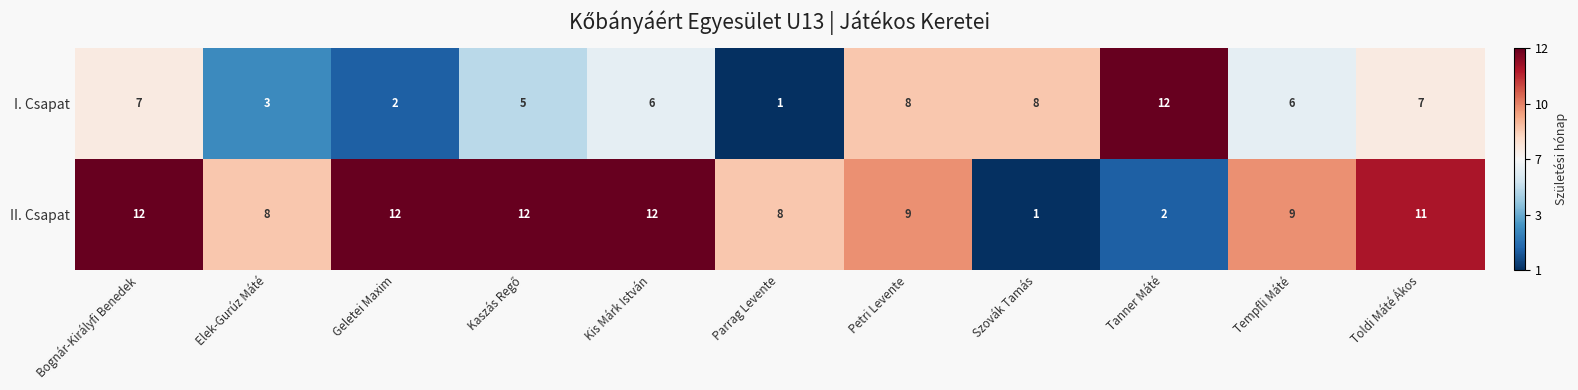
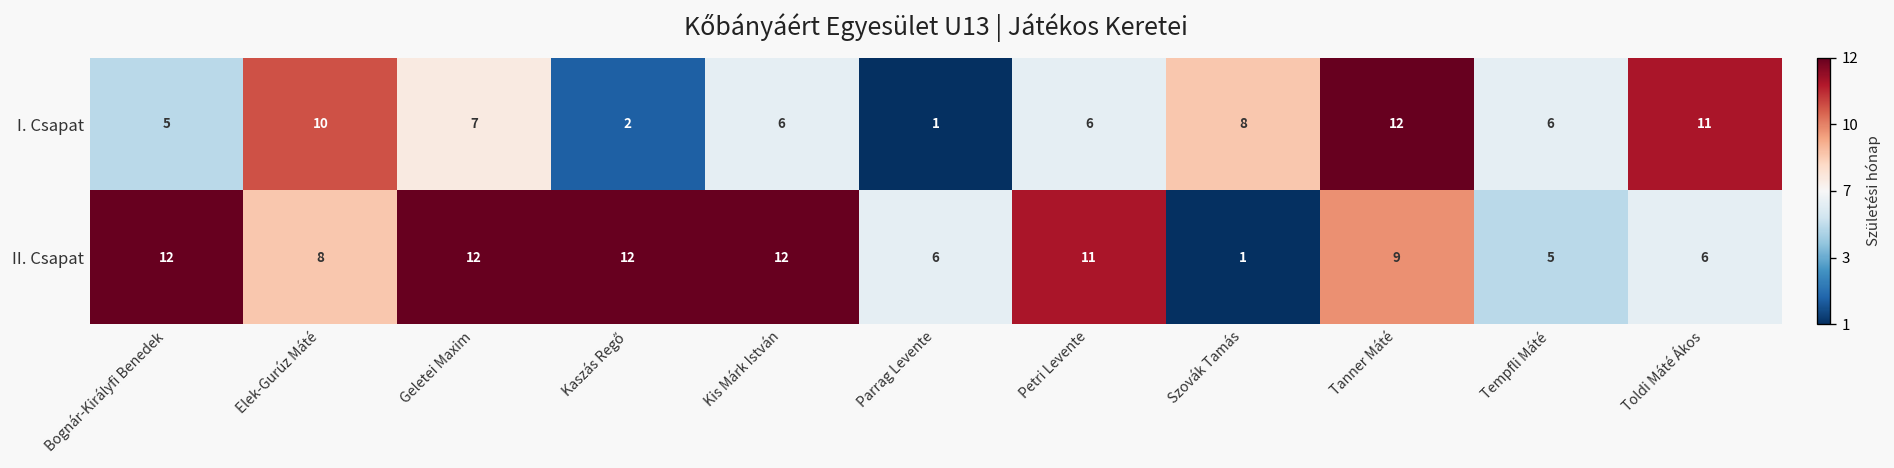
I. Csapat, Bognár-Királyfi Benedek: 7 -> 5
I. Csapat, Elek-Gurúz Máté: 3 -> 10
I. Csapat, Geletei Maxim: 2 -> 7
I. Csapat, Kaszás Regő: 5 -> 2
I. Csapat, Petri Levente: 8 -> 6
I. Csapat, Toldi Máté Ákos: 7 -> 11
II. Csapat, Parrag Levente: 8 -> 6
II. Csapat, Petri Levente: 9 -> 11
II. Csapat, Tanner Máté: 2 -> 9
II. Csapat, Tempfli Máté: 9 -> 5
II. Csapat, Toldi Máté Ákos: 11 -> 6
